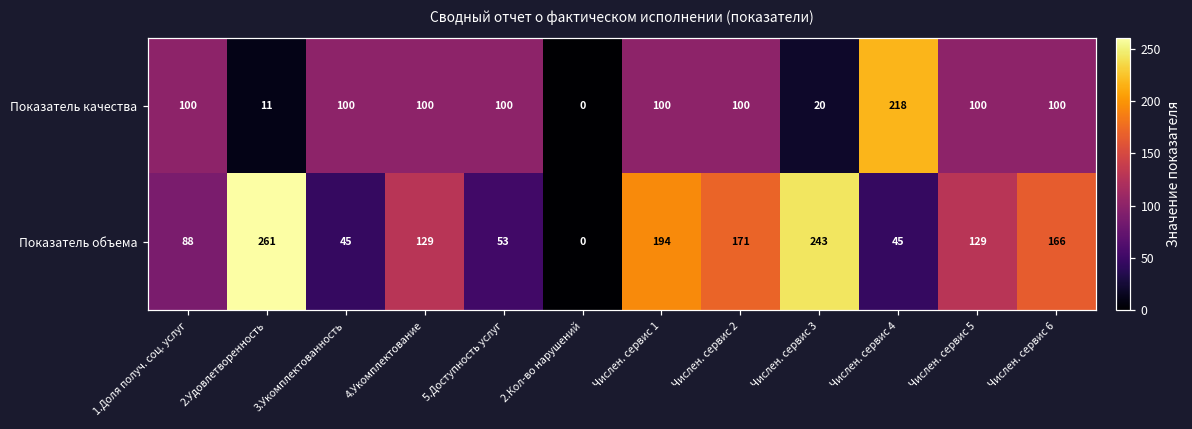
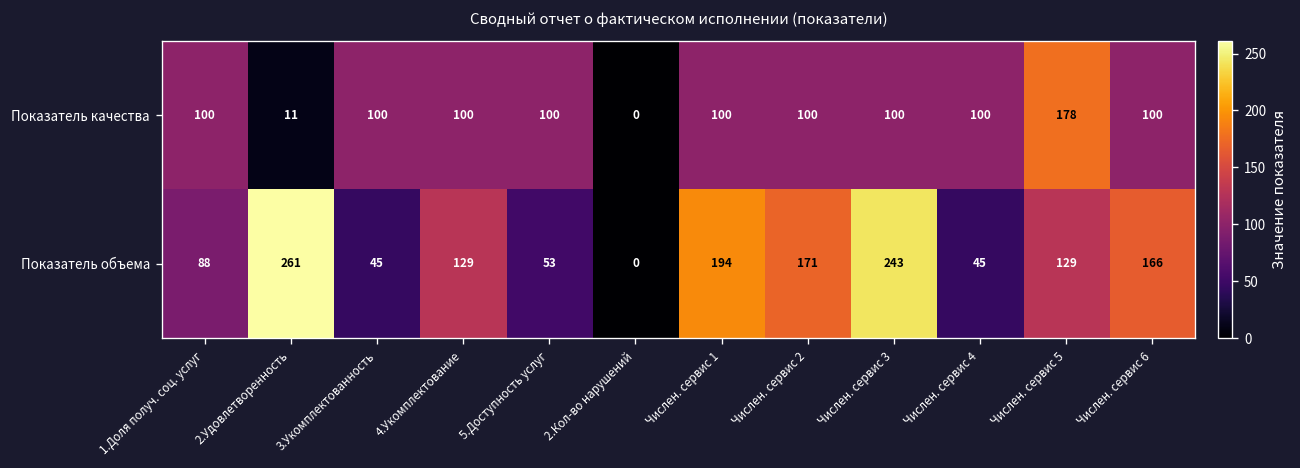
Показатель качества, Числен. сервис 3: 20 -> 100
Показатель качества, Числен. сервис 4: 218 -> 100
Показатель качества, Числен. сервис 5: 100 -> 178
